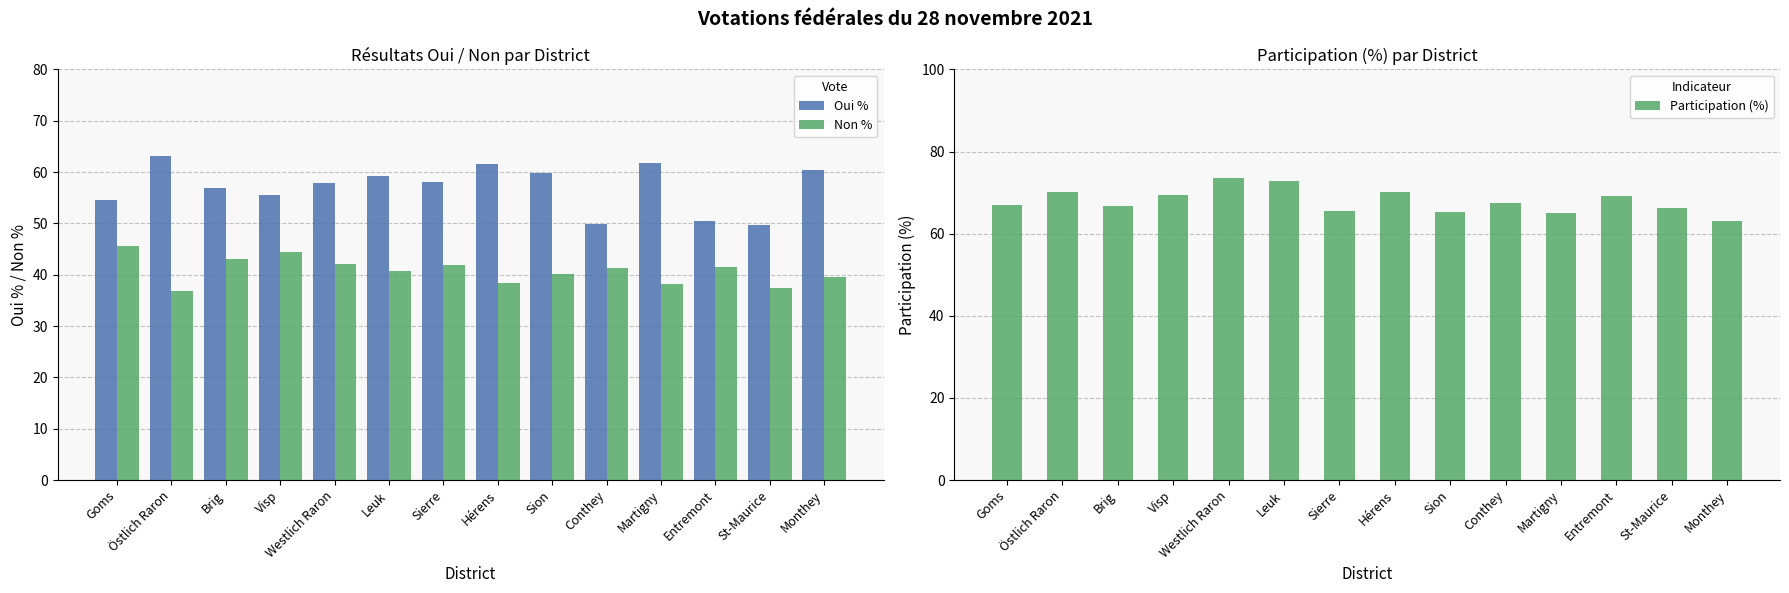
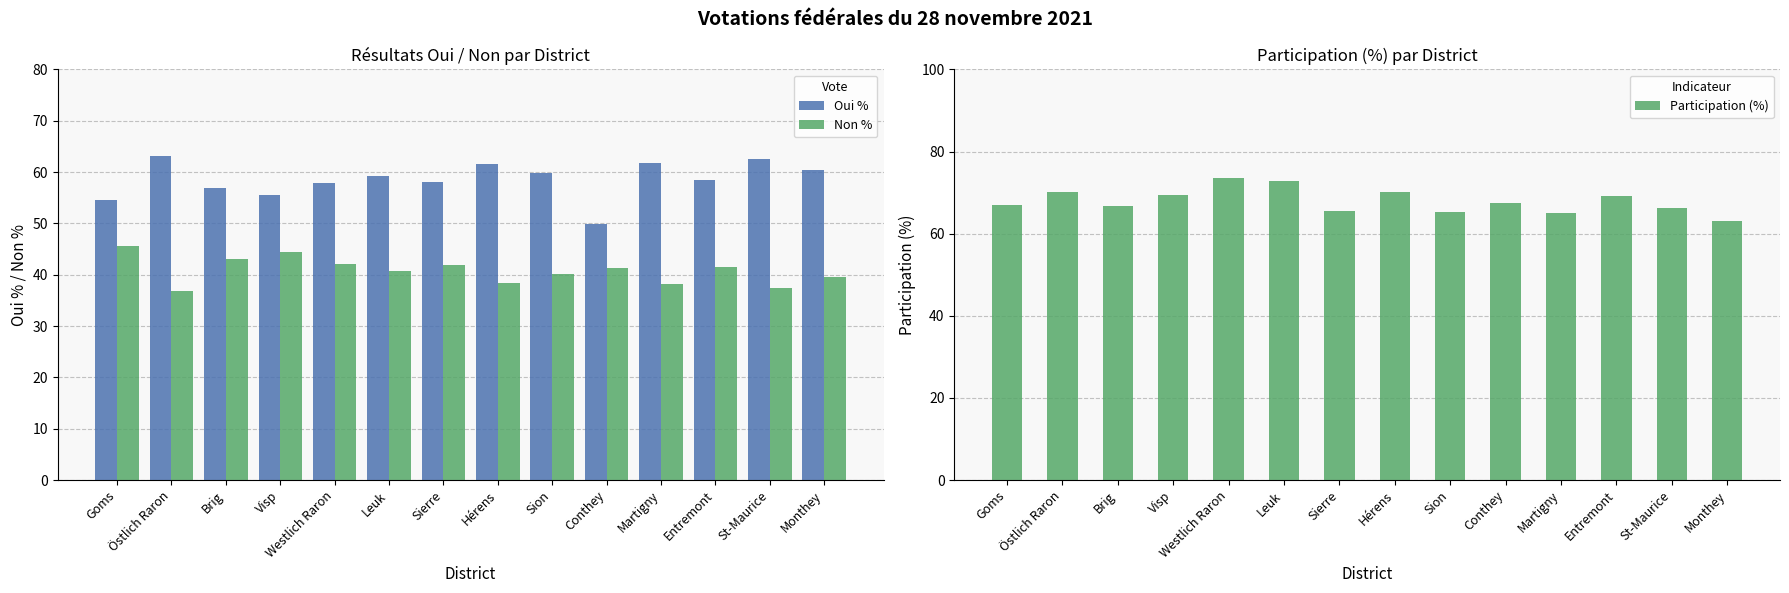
Résultats Oui / Non par District, Oui %, Entremont: 50 -> 59
Résultats Oui / Non par District, Oui %, St-Maurice: 50 -> 63
